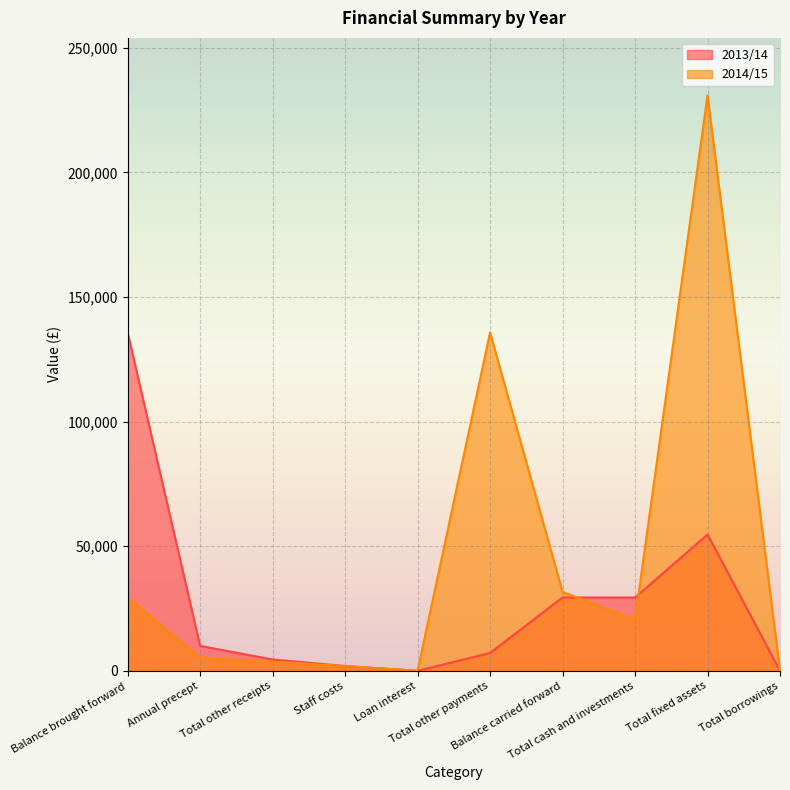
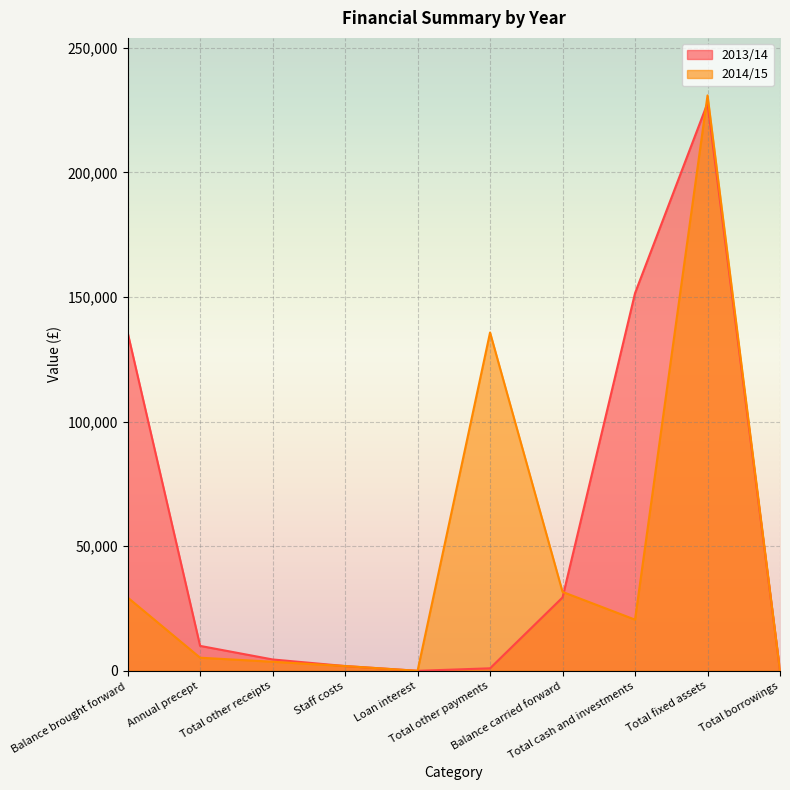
2013/14, Total other payments: 7,000 -> 1,000
2013/14, Total cash and investments: 29,000 -> 152,000
2013/14, Total fixed assets: 55,000 -> 228,000
